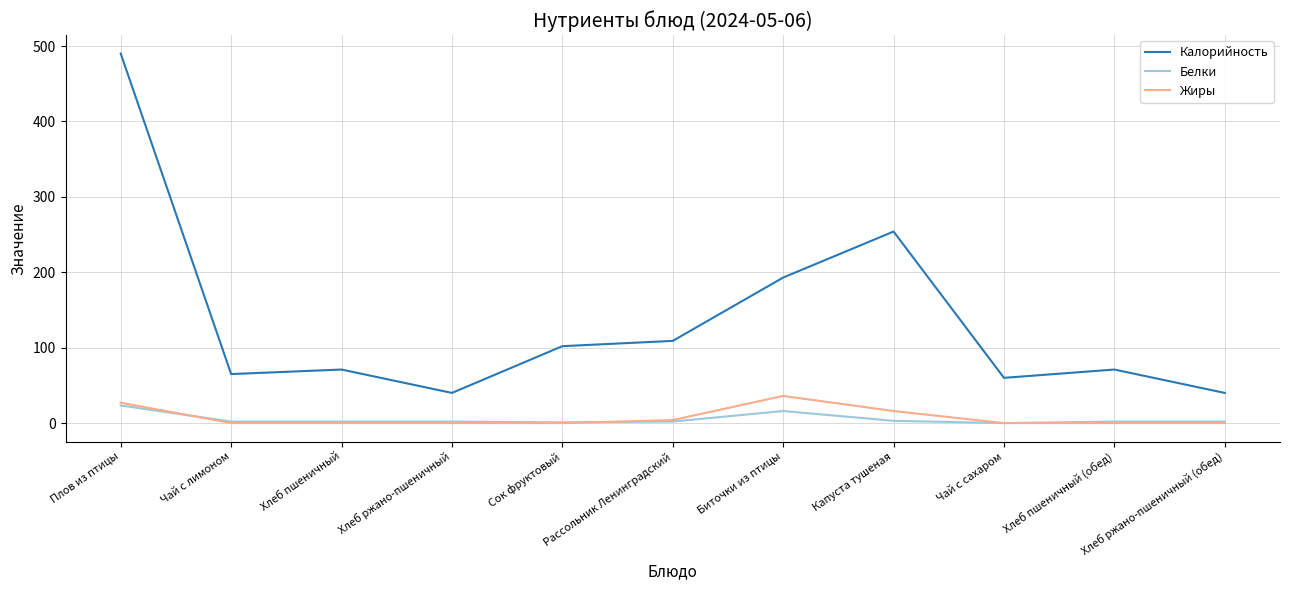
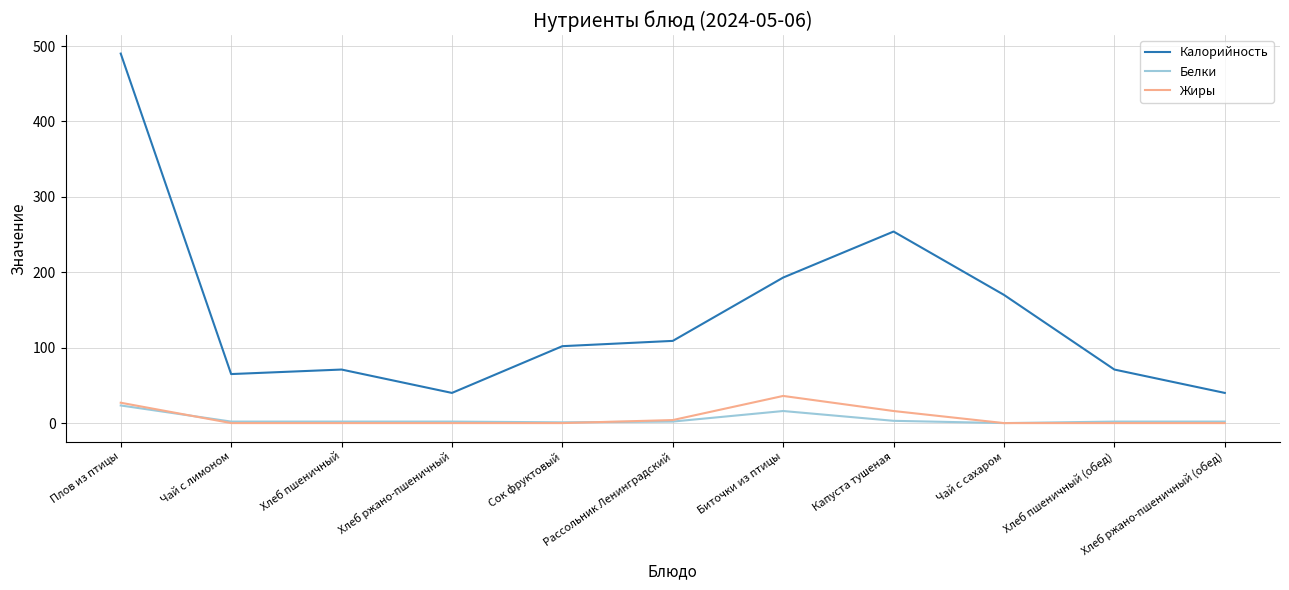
Калорийность, Чай с сахаром: 60 -> 170
